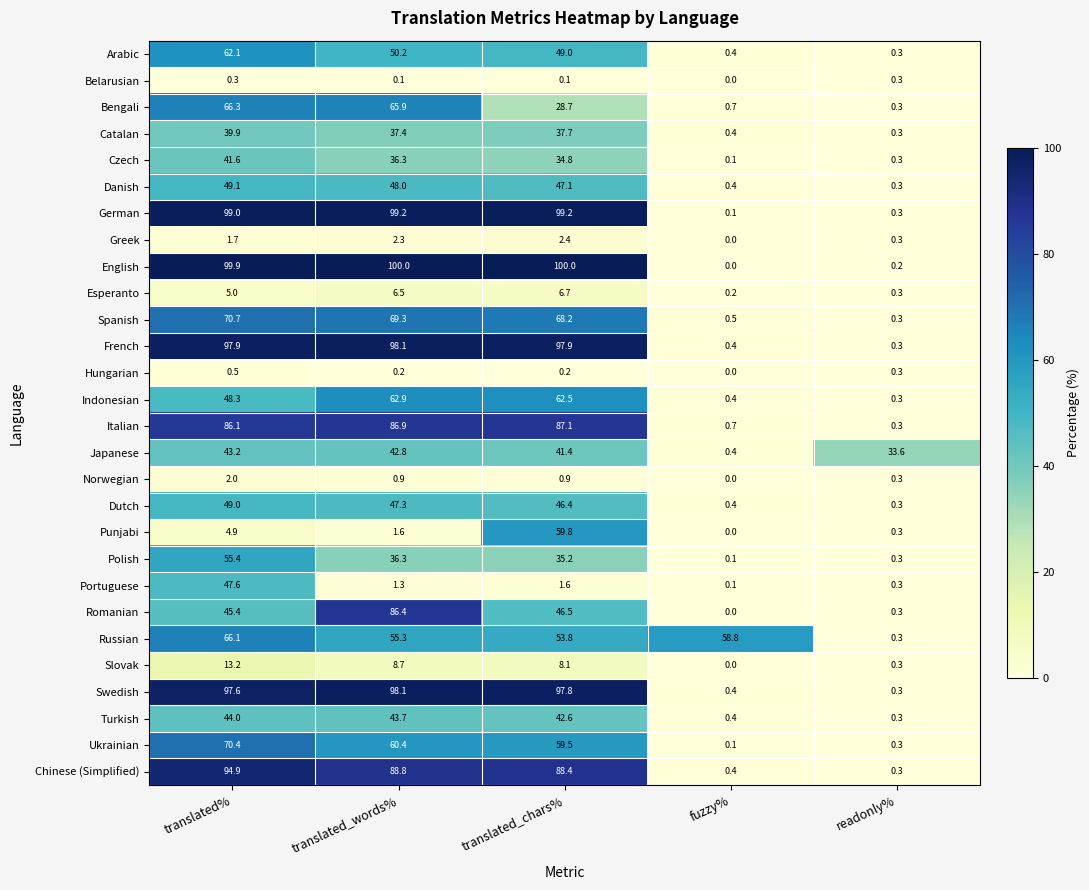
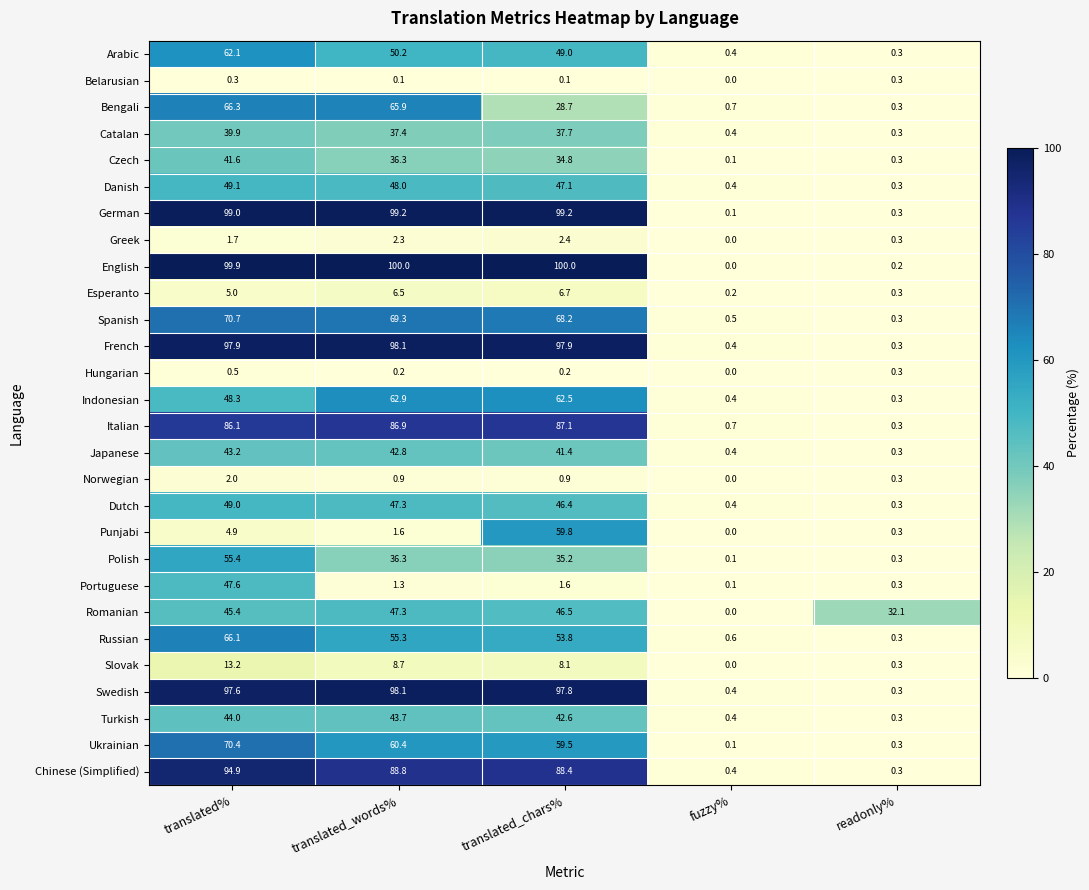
Japanese, readonly%: 33.6 -> 0.3
Romanian, translated_words%: 86.4 -> 47.3
Romanian, readonly%: 0.3 -> 32.1
Russian, fuzzy%: 58.8 -> 0.6
